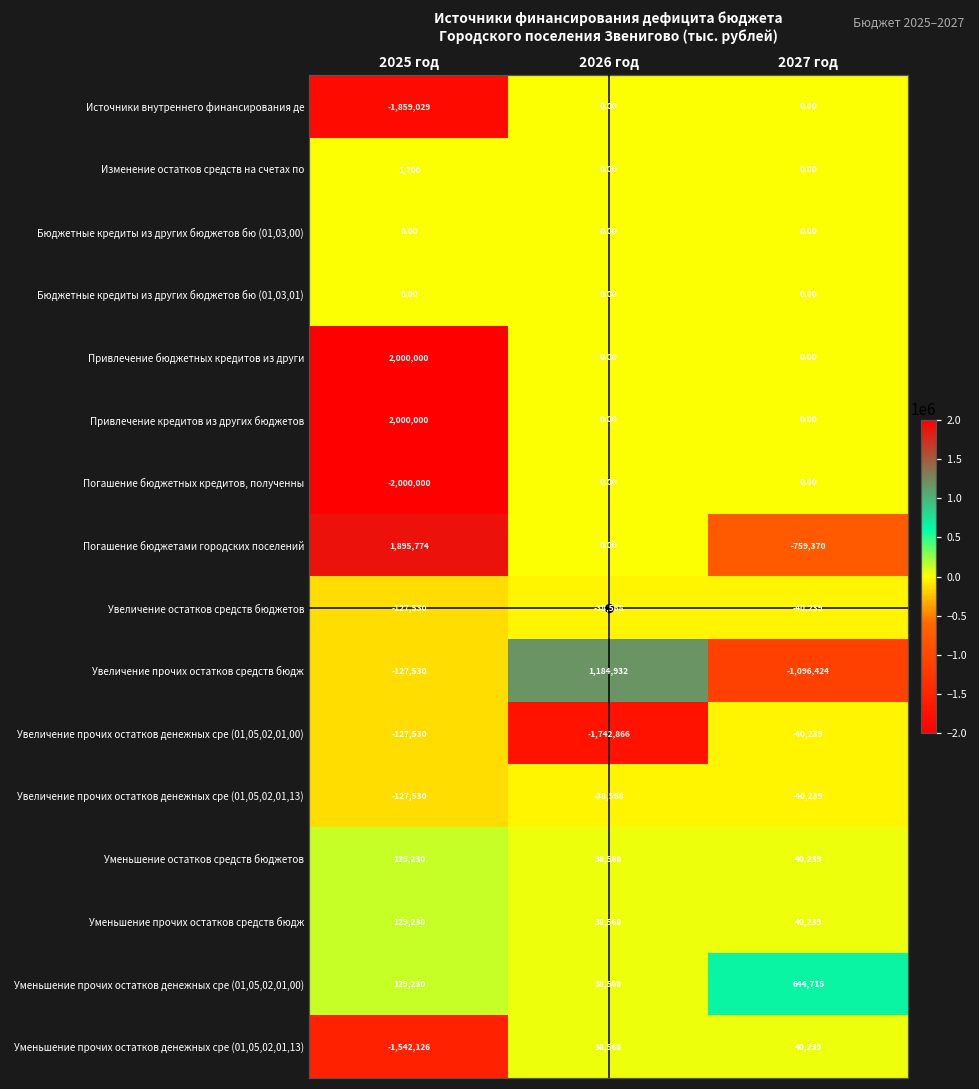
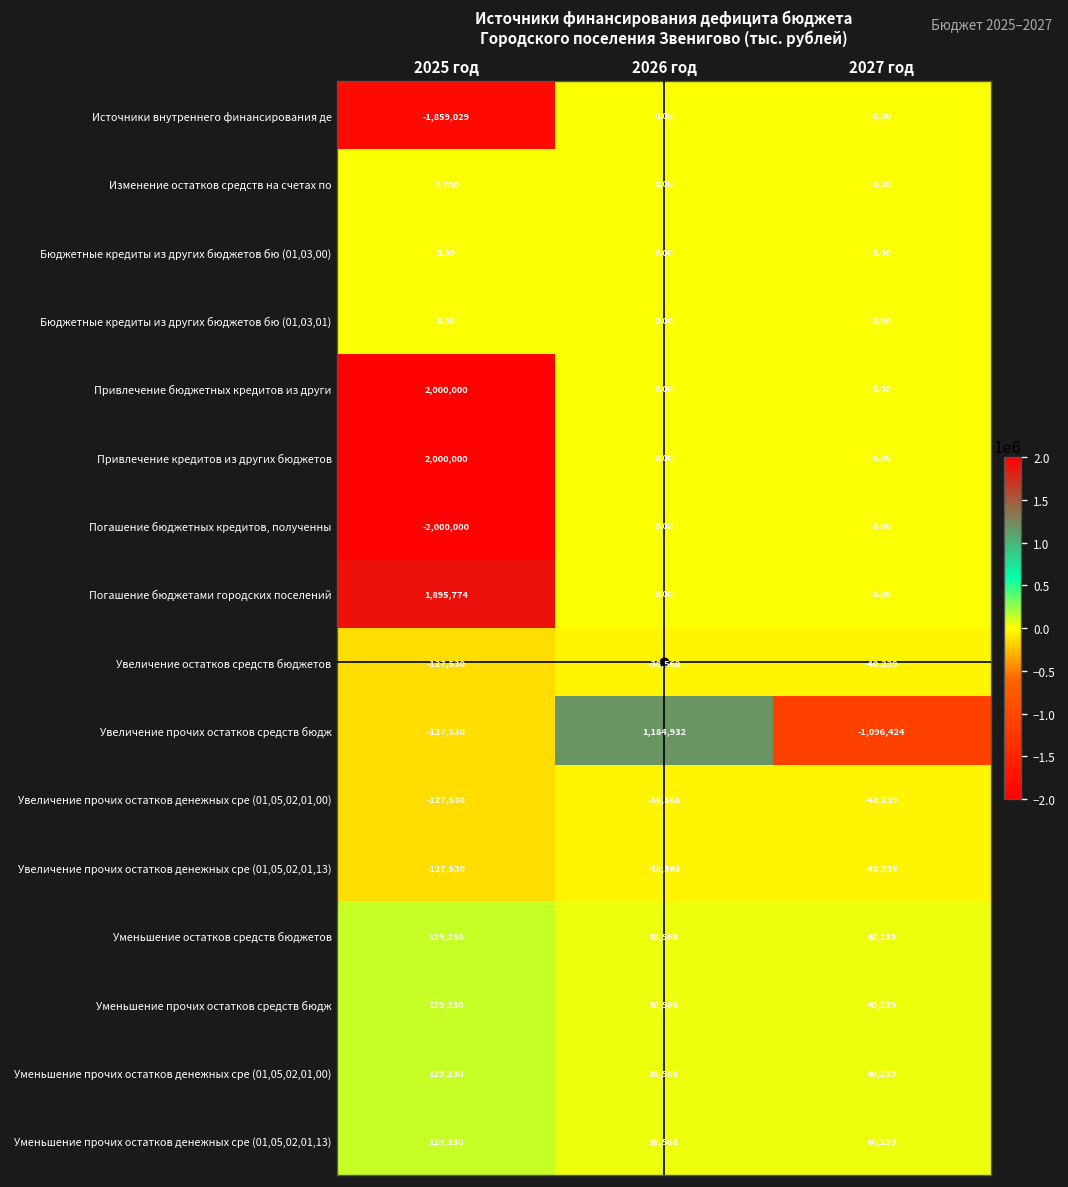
Погашение бюджетами городских поселений, 2027 год: -759,370 -> 0.00
Увеличение прочих остатков денежных сре (01,05,02,01,00), 2026 год: -1,742,866 -> -38,568
Уменьшение прочих остатков денежных сре (01,05,02,01,00), 2027 год: 644,715 -> 40,239
Уменьшение прочих остатков денежных сре (01,05,02,01,13), 2025 год: -1,542,126 -> 129,230
